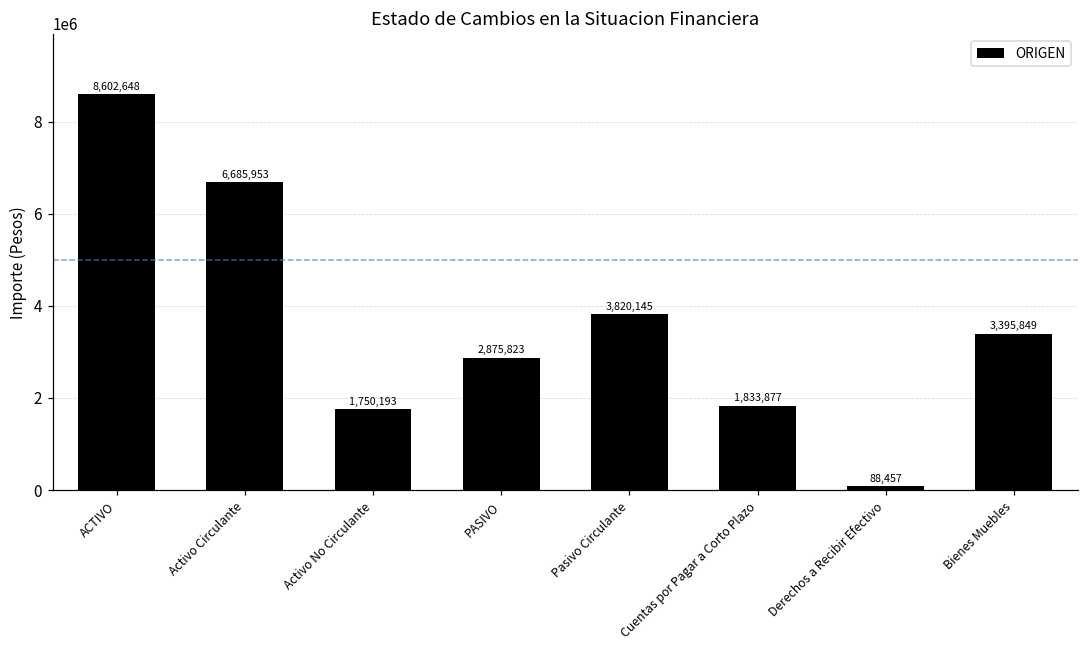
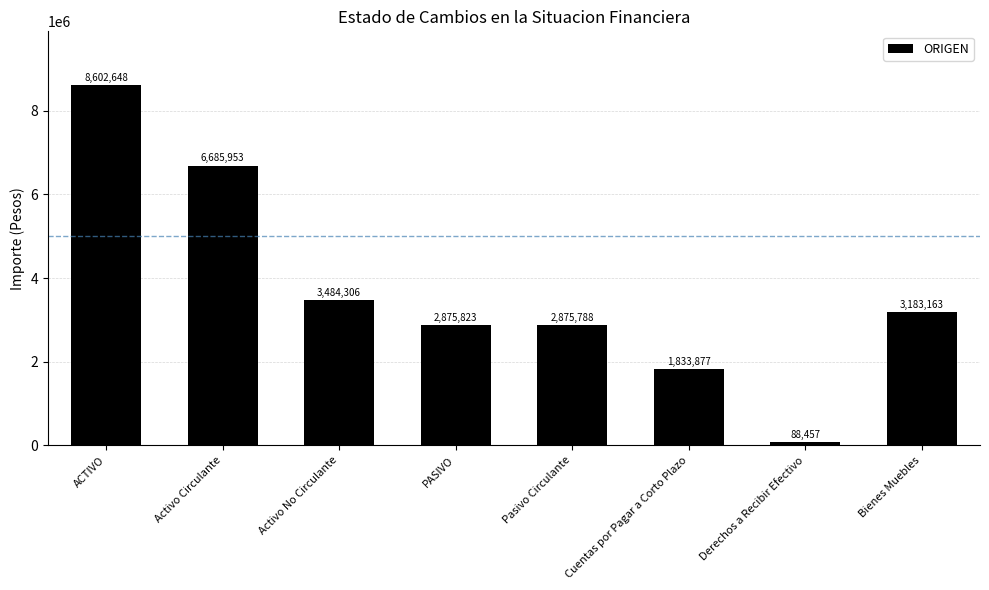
Activo No Circulante: 1,750,193 -> 3,484,306
Pasivo Circulante: 3,820,145 -> 2,875,788
Bienes Muebles: 3,395,849 -> 3,183,163
